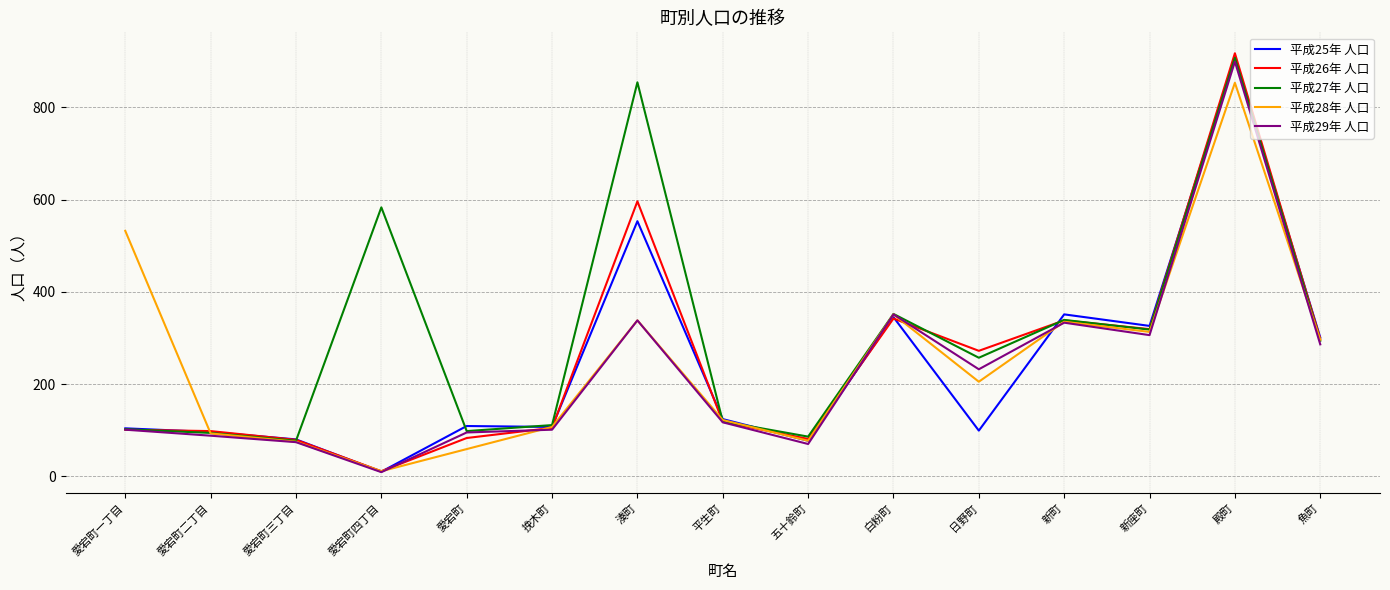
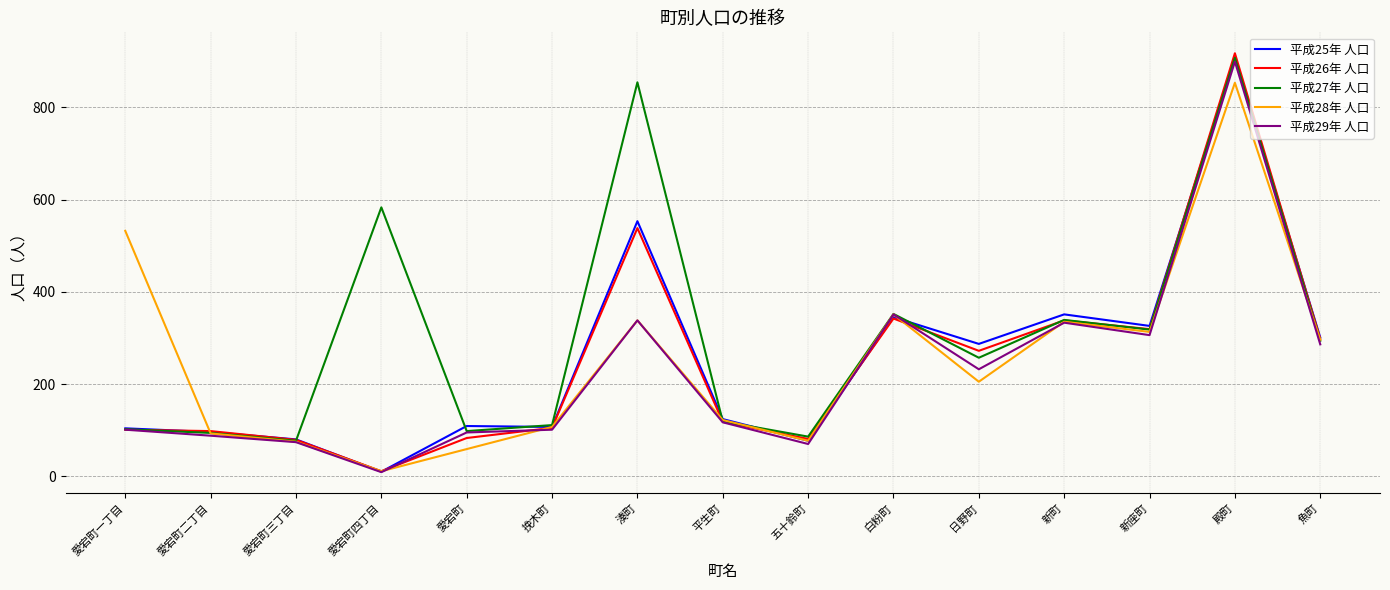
平成26年 人口, 湊町: 600 -> 540
平成25年 人口, 日野町: 100 -> 290
